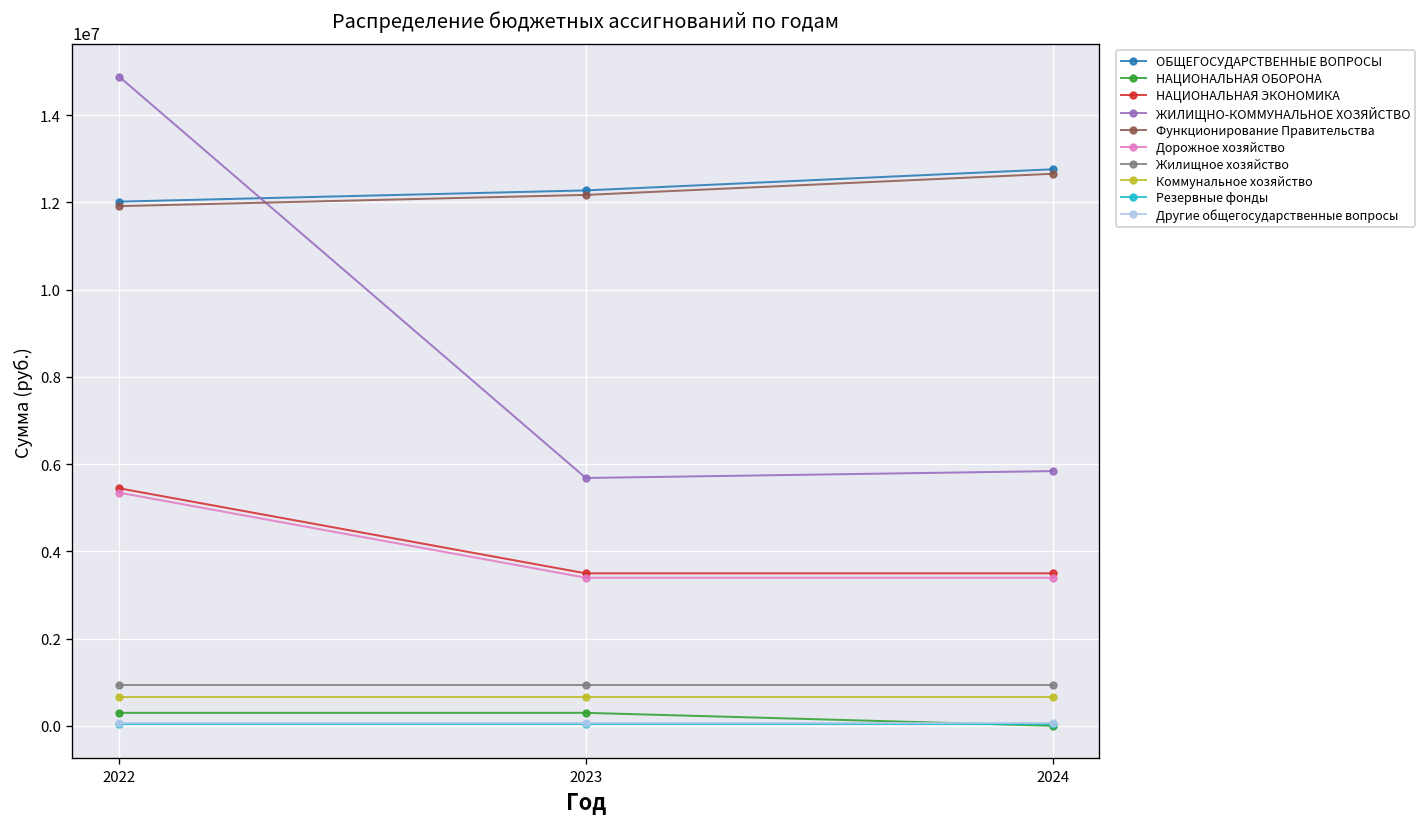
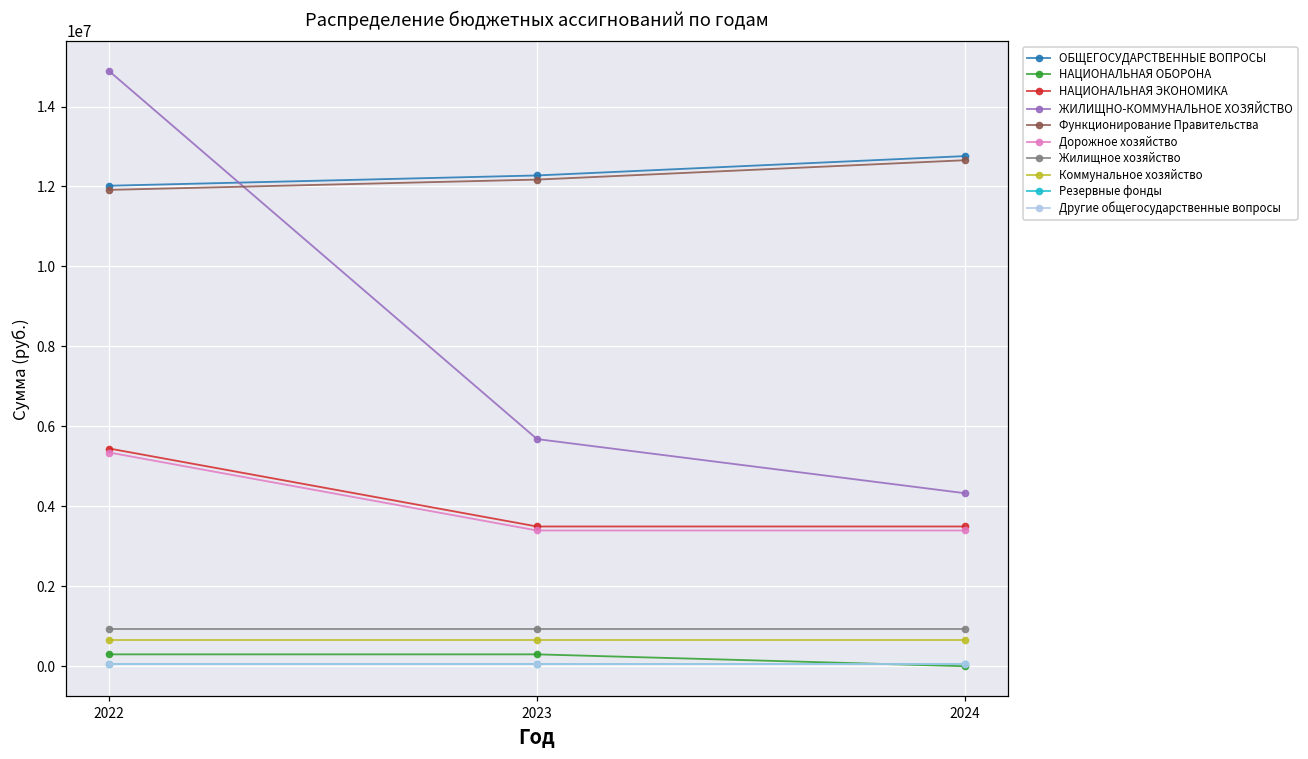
ЖИЛИЩНО-КОММУНАЛЬНОЕ ХОЗЯЙСТВО, 2024: 5800000 -> 4300000
